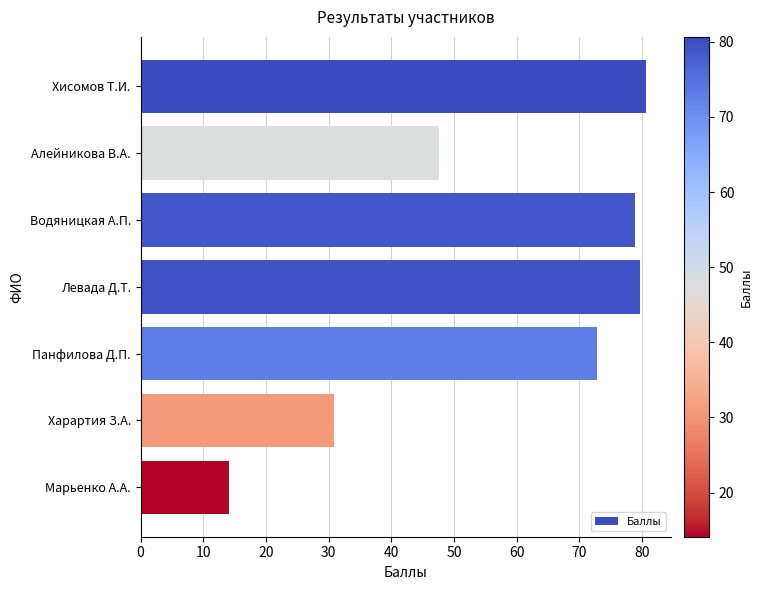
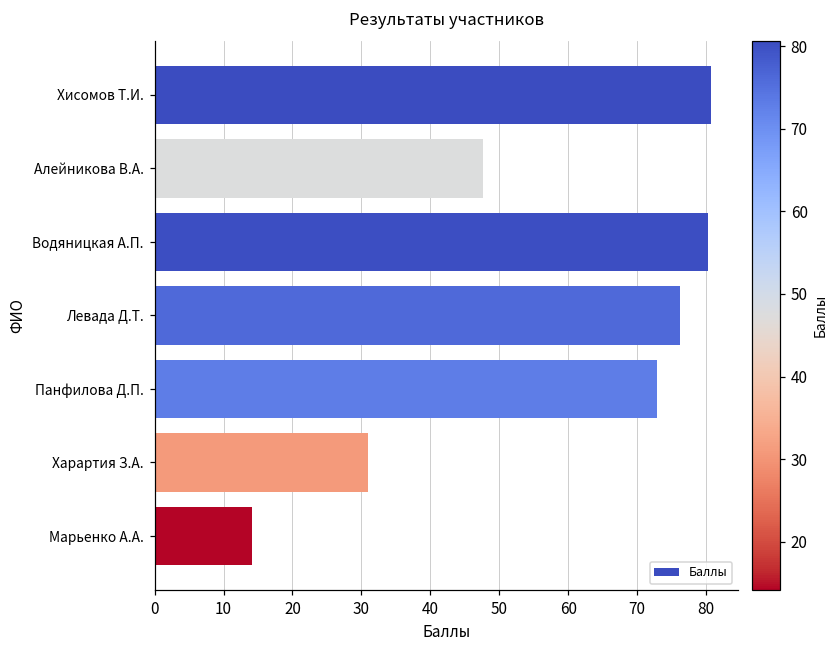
Водяницкая А.П.: 79 -> 80
Левада Д.Т.: 80 -> 76
